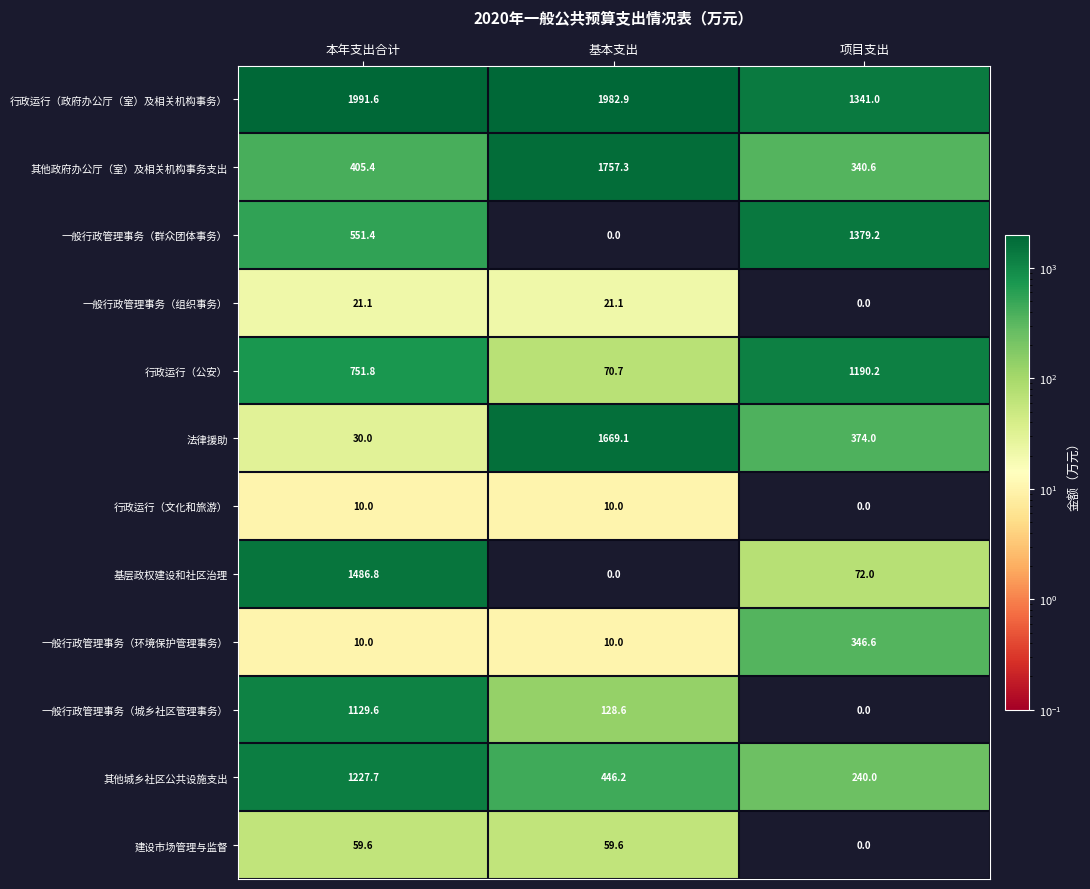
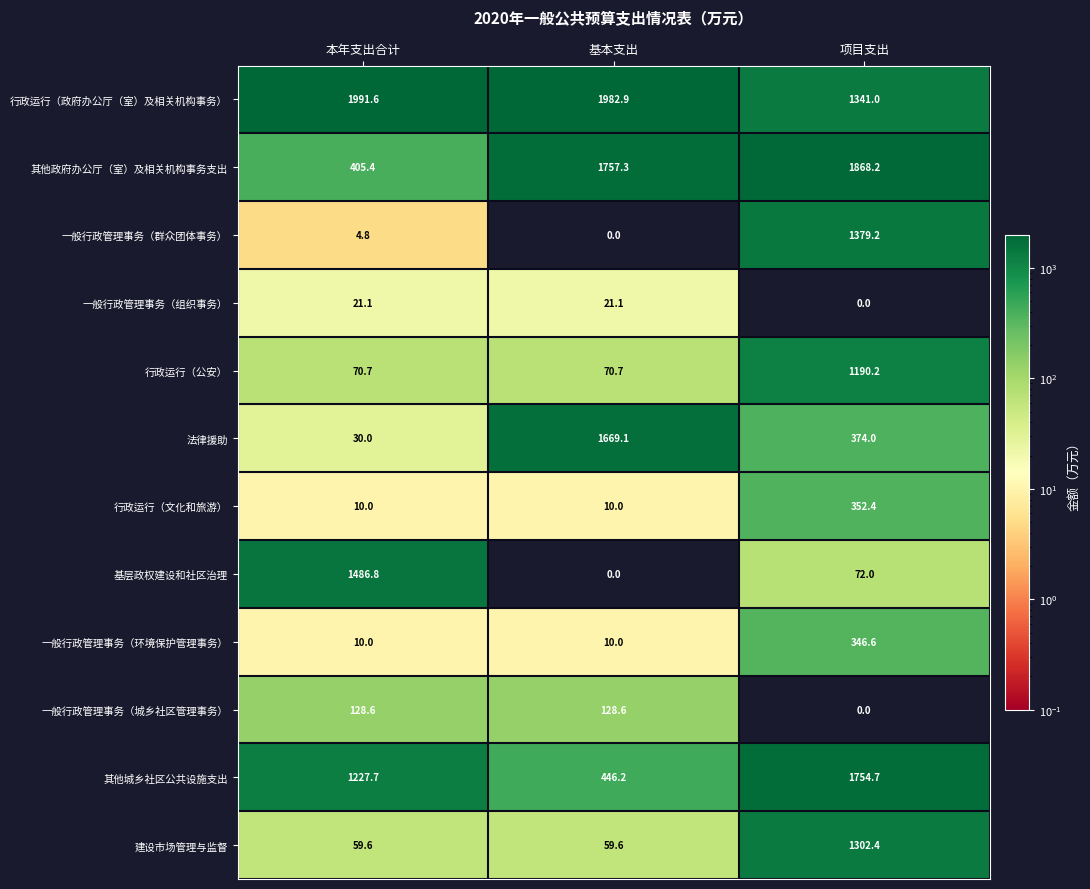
其他政府办公厅（室）及相关机构事务支出, 项目支出: 340.6 -> 1868.2
一般行政管理事务（群众团体事务）, 本年支出合计: 551.4 -> 4.8
行政运行（公安）, 本年支出合计: 751.8 -> 70.7
行政运行（文化和旅游）, 项目支出: 0.0 -> 352.4
一般行政管理事务（城乡社区管理事务）, 本年支出合计: 1129.6 -> 128.6
其他城乡社区公共设施支出, 项目支出: 240.0 -> 1754.7
建设市场管理与监督, 项目支出: 0.0 -> 1302.4
